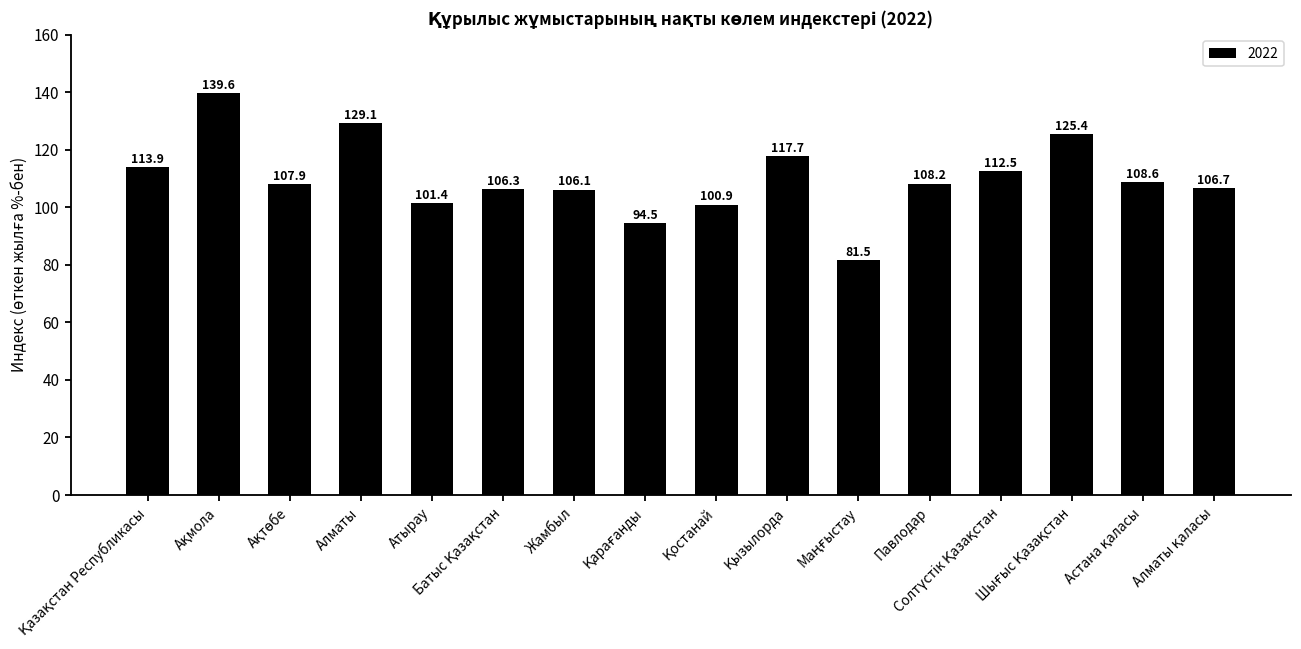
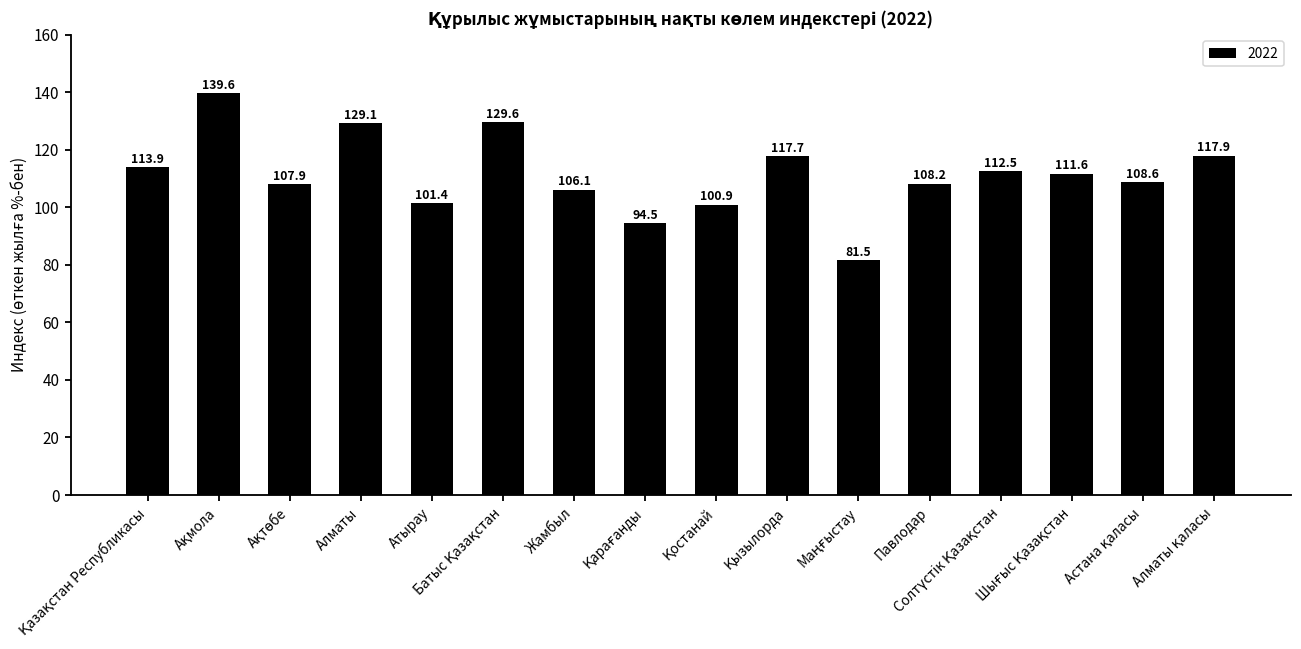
Батыс Қазақстан: 106.3 -> 129.6
Шығыс Қазақстан: 125.4 -> 111.6
Алматы қаласы: 106.7 -> 117.9
